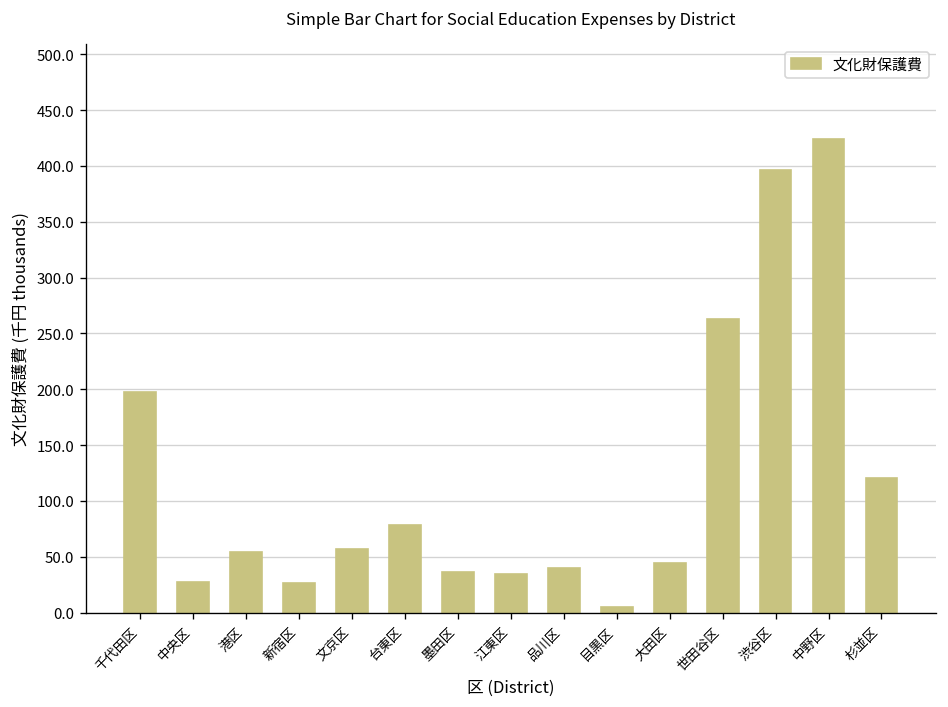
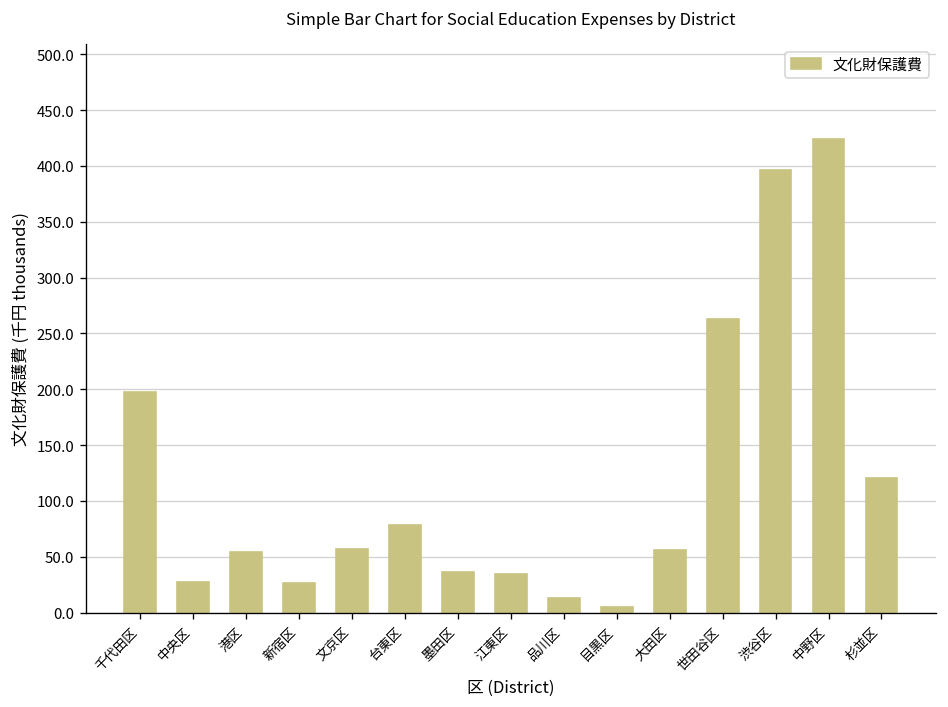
品川区: 40 -> 10
大田区: 40 -> 60
